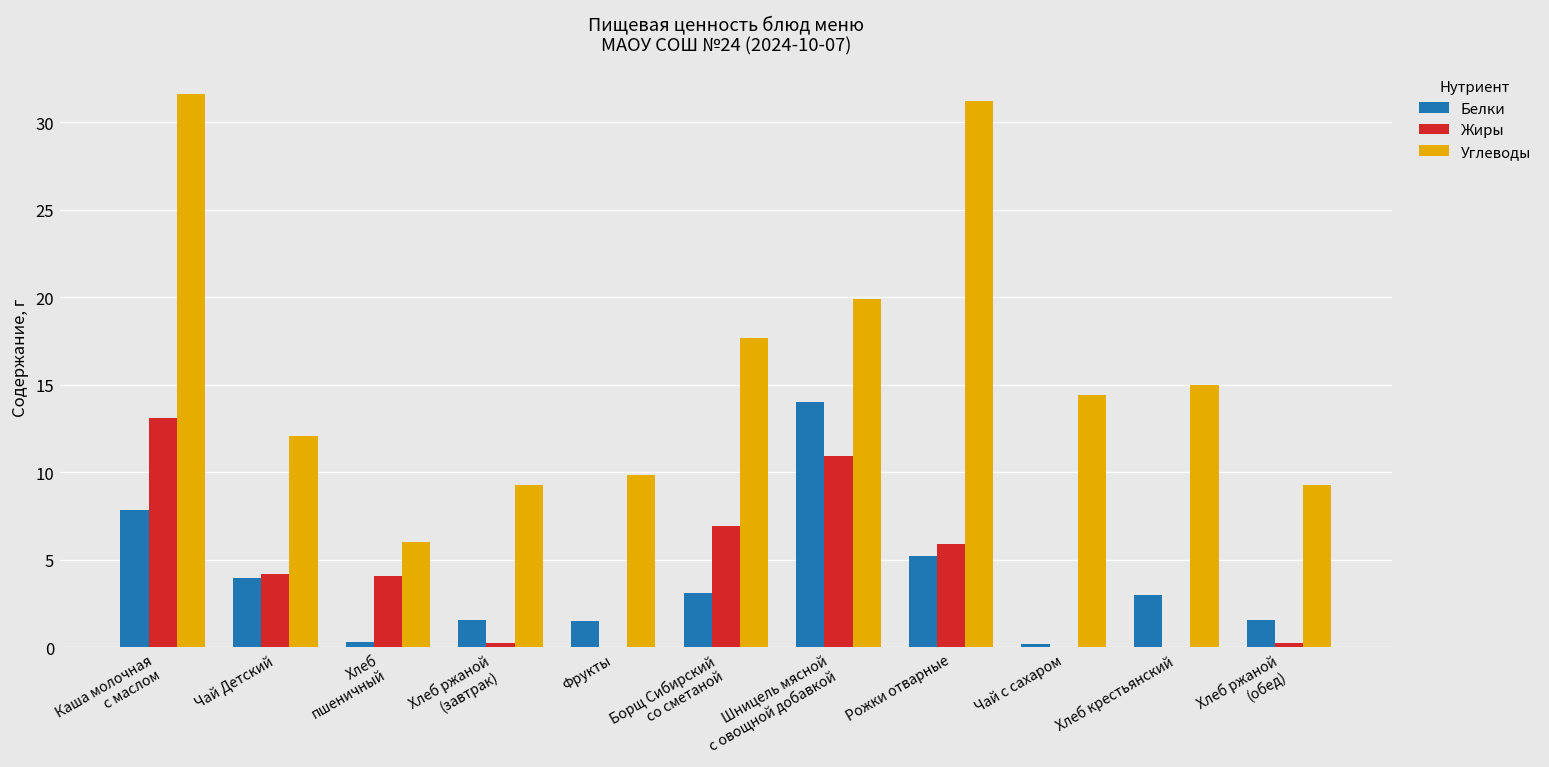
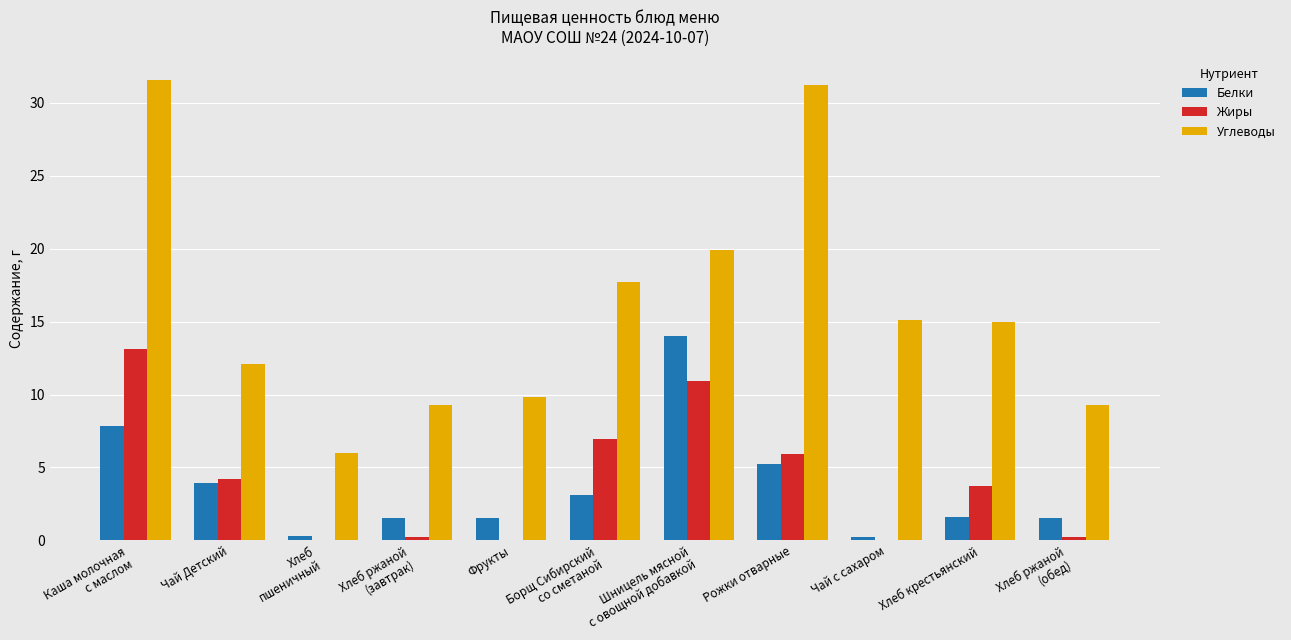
Жиры, Хлеб пшеничный: 4.1 -> 0.0
Углеводы, Чай с сахаром: 14.4 -> 15.1
Белки, Хлеб крестьянский: 3.0 -> 1.6
Жиры, Хлеб крестьянский: 0.0 -> 3.7
